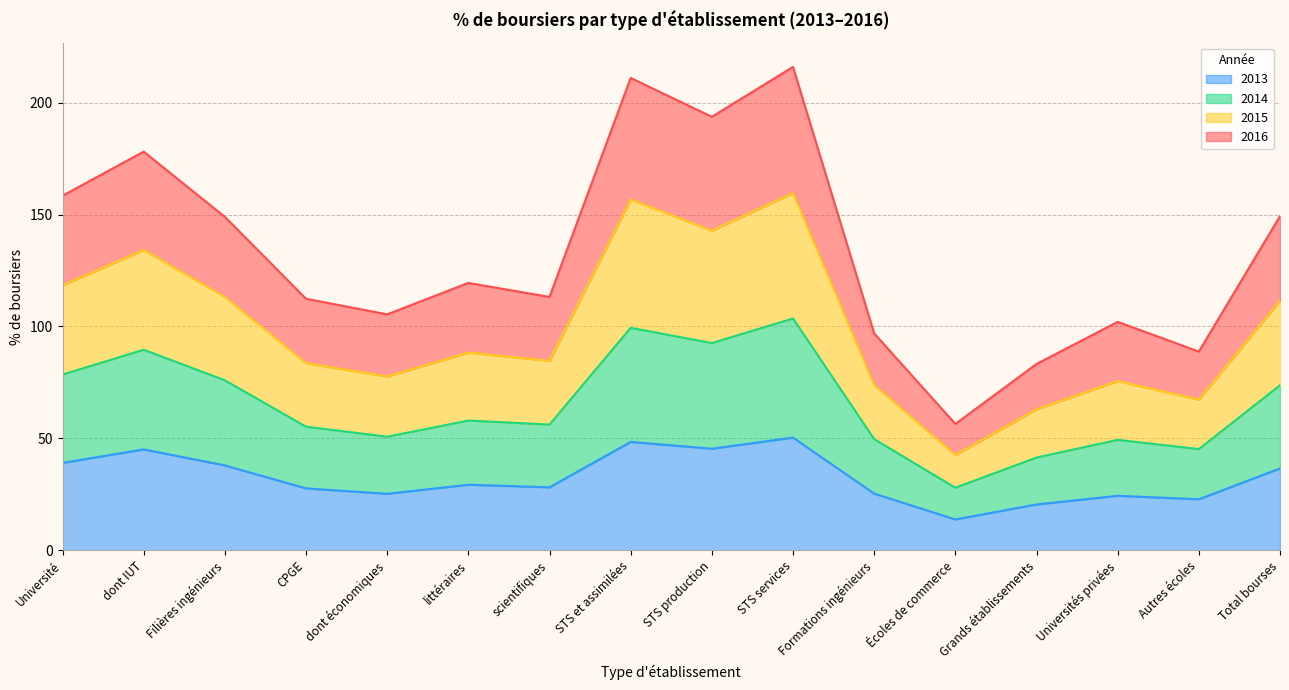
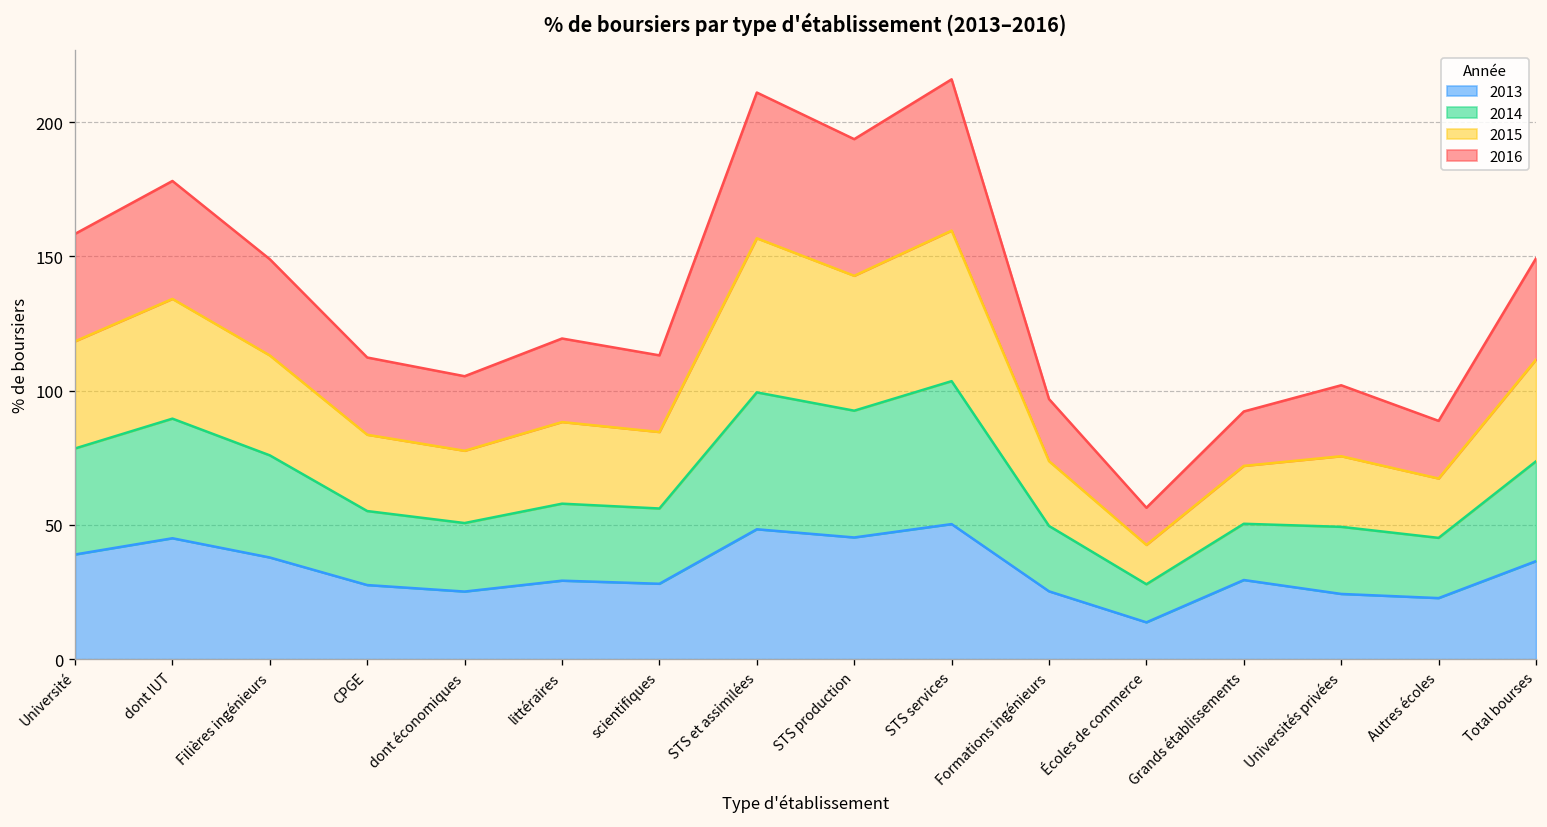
2013, Grands établissements: 20 -> 30
